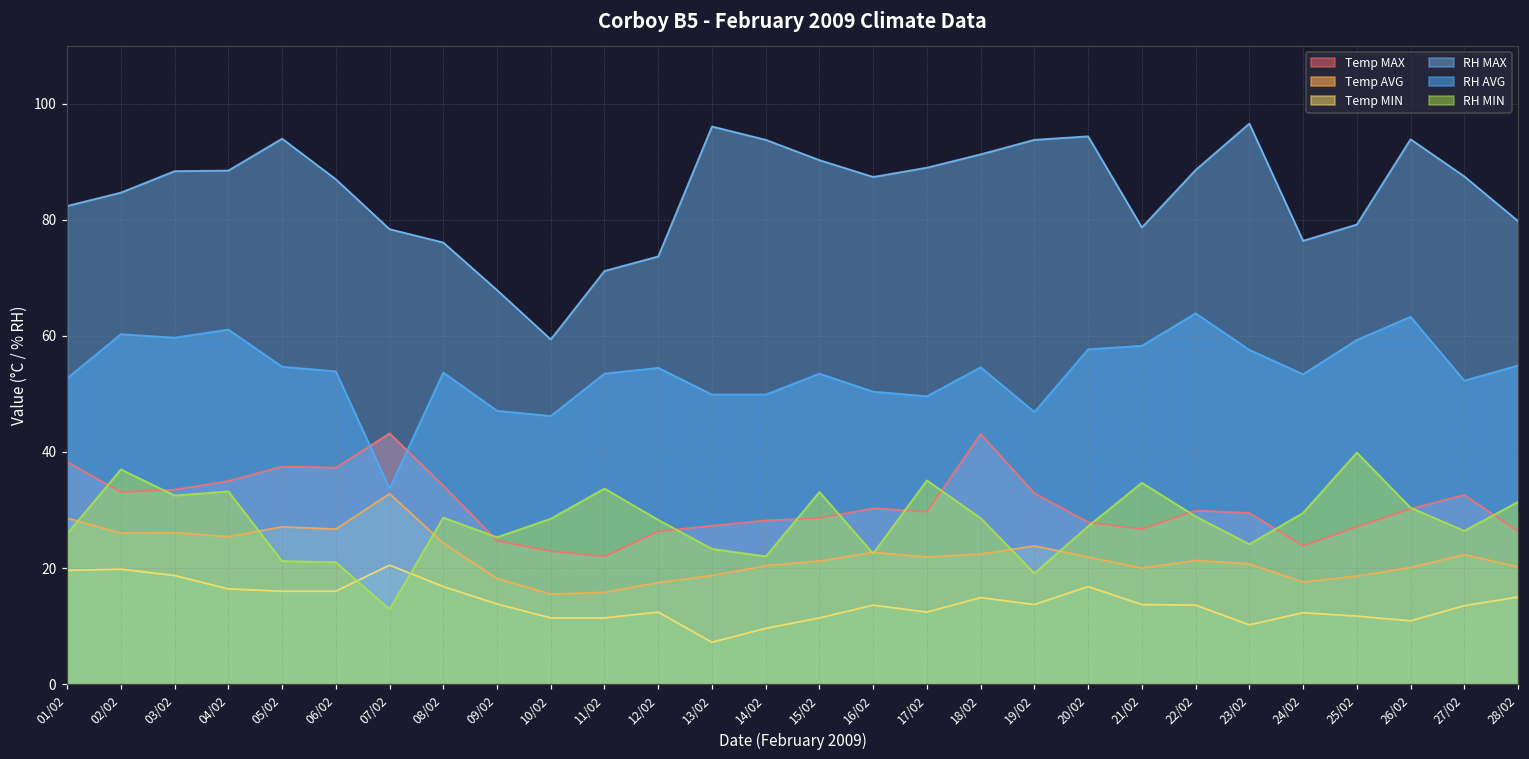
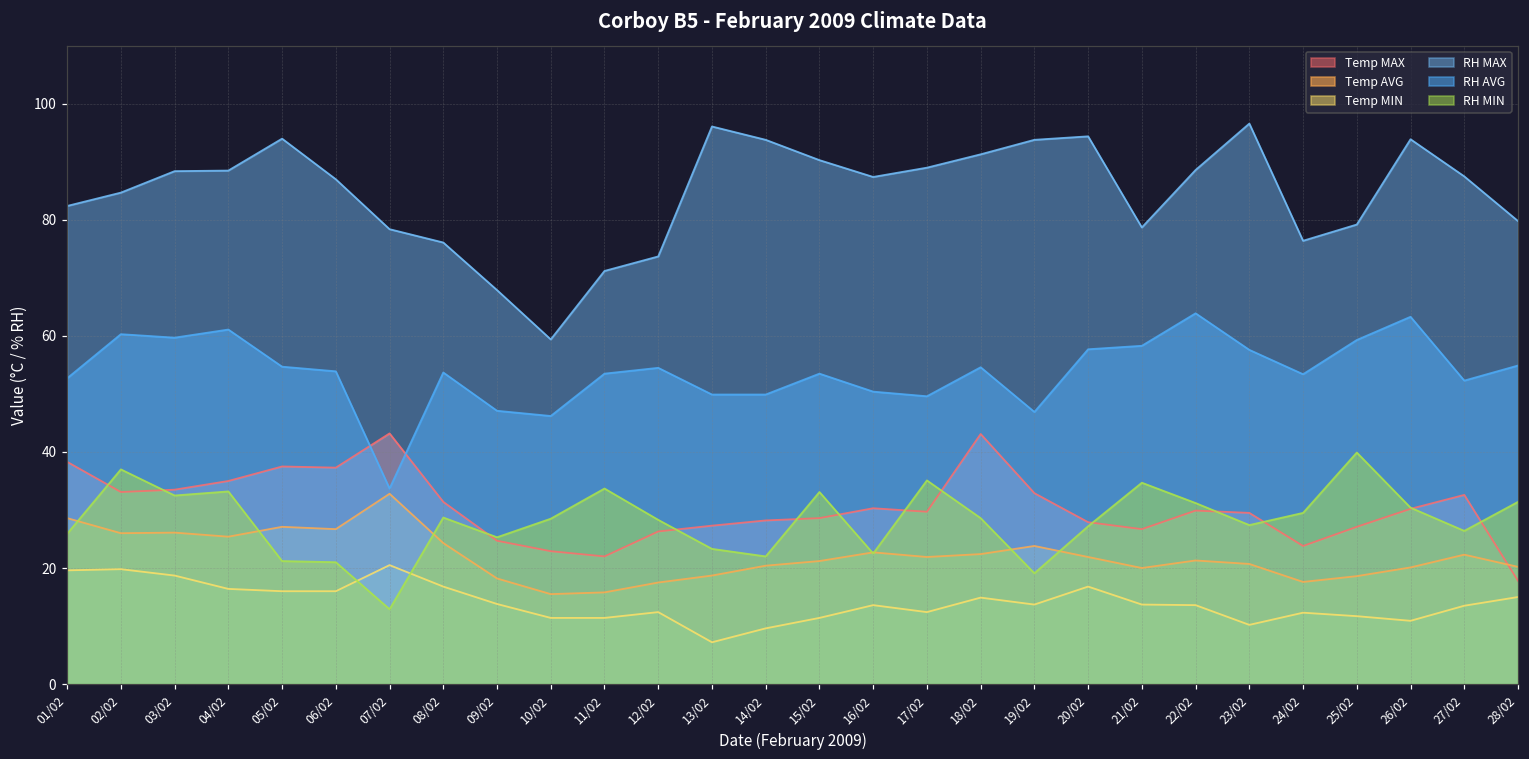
Temp MAX, 08/02: 34 -> 31
RH MIN, 22/02: 29 -> 31
RH MIN, 23/02: 24 -> 27
Temp MAX, 28/02: 26 -> 18
